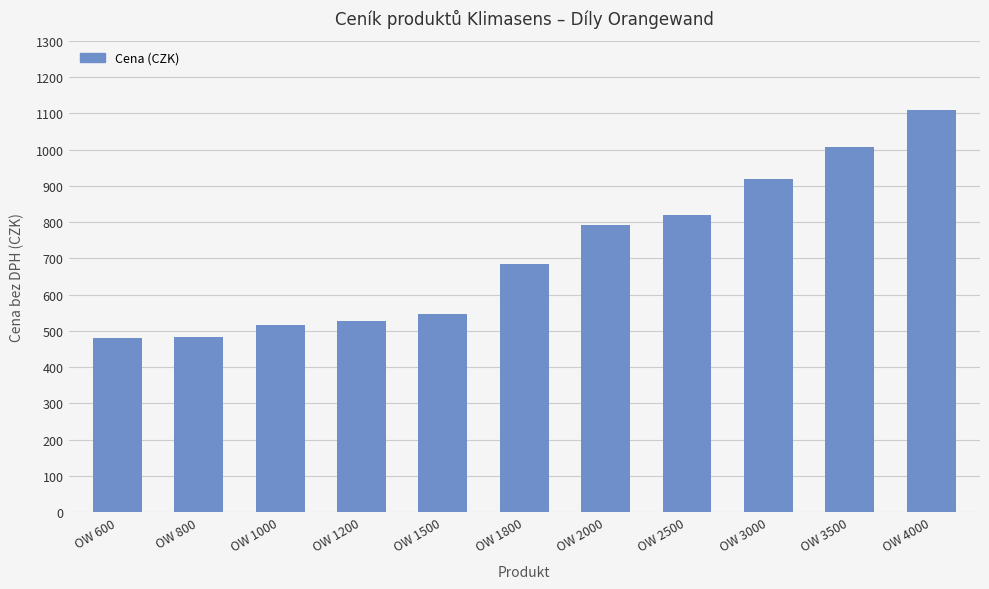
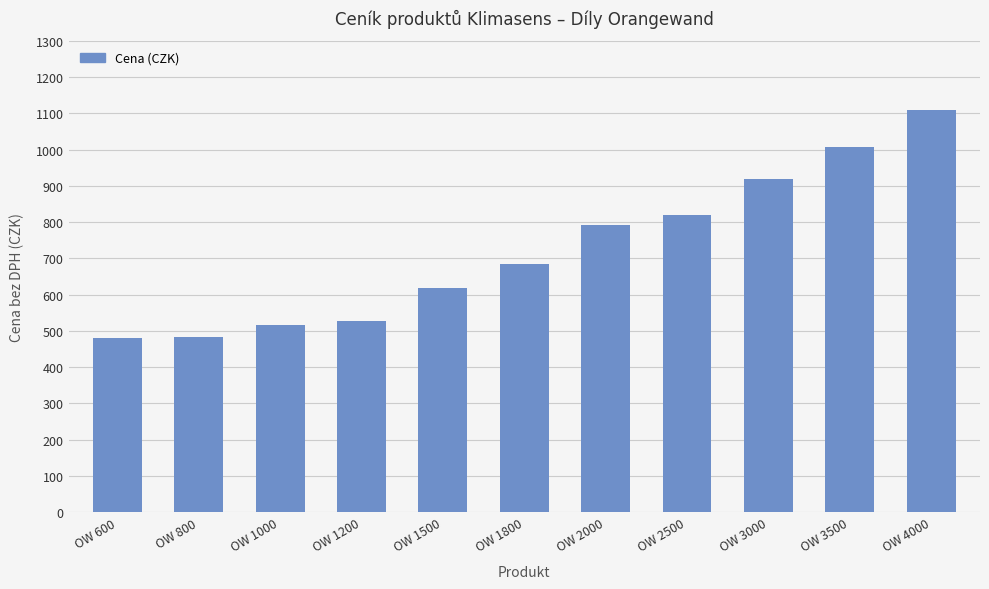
OW 1500: 550 -> 620
